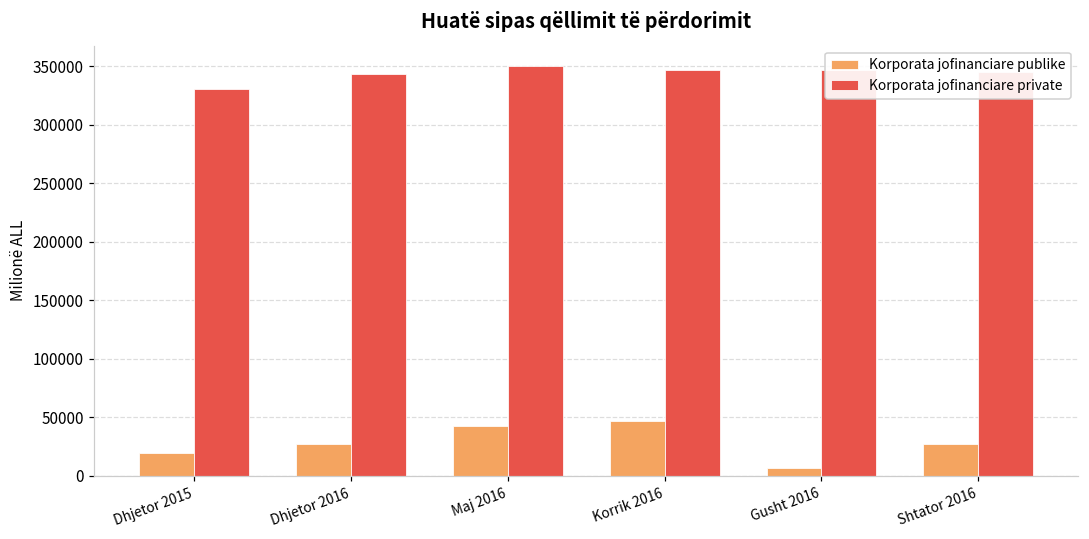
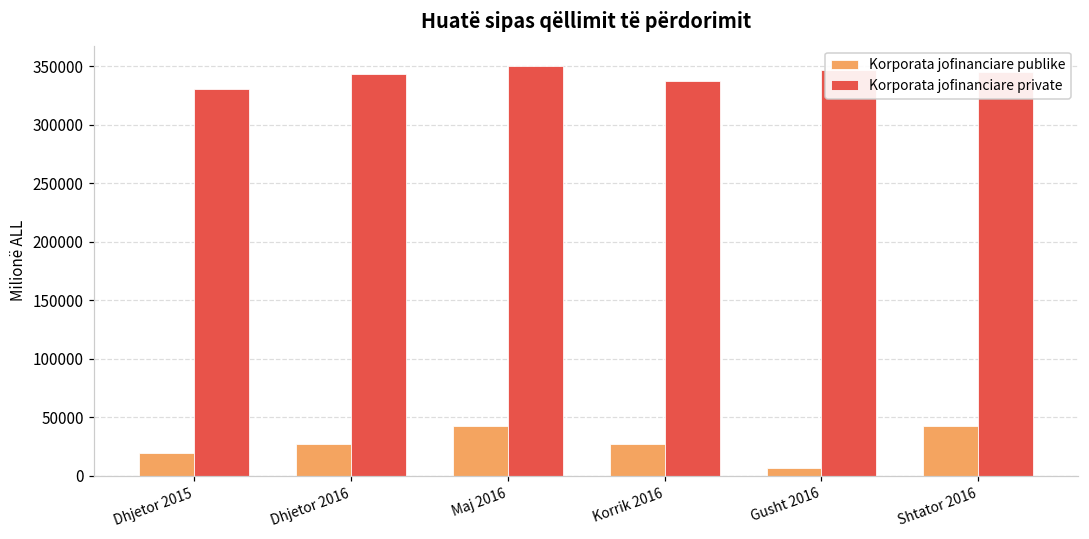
Korporata jofinanciare publike, Korrik 2016: 47000 -> 27000
Korporata jofinanciare private, Korrik 2016: 347000 -> 338000
Korporata jofinanciare publike, Shtator 2016: 27000 -> 42000
